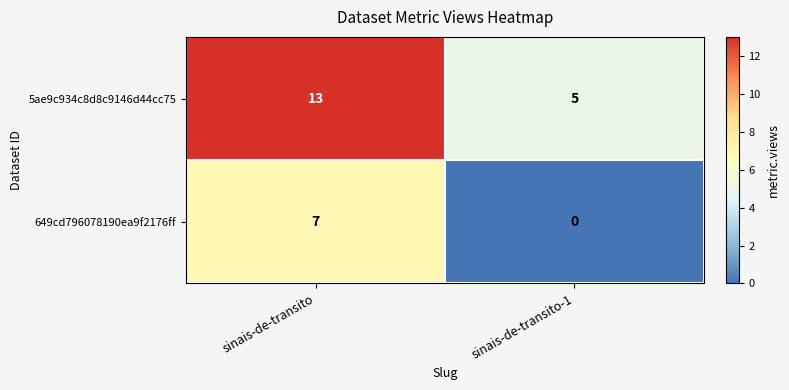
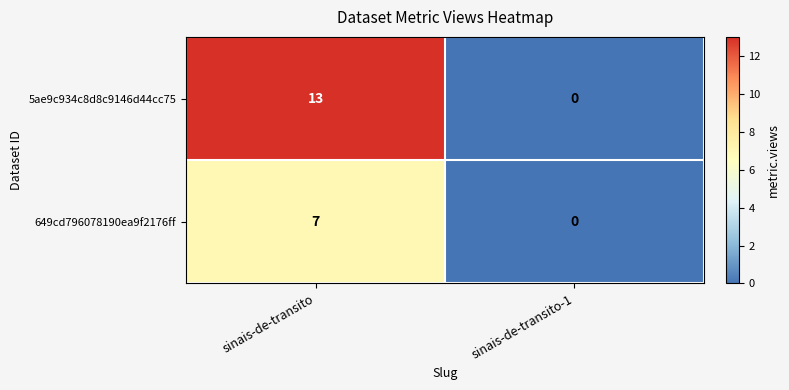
5ae9c934c8d8c9146d44cc75, sinais-de-transito-1: 5 -> 0
